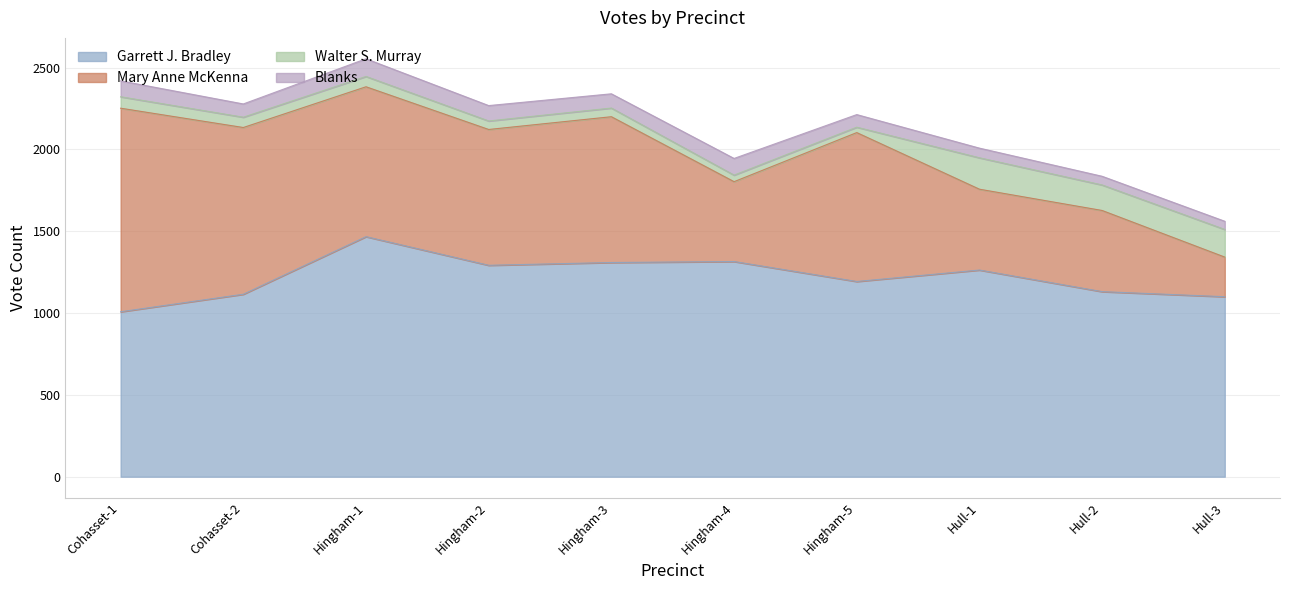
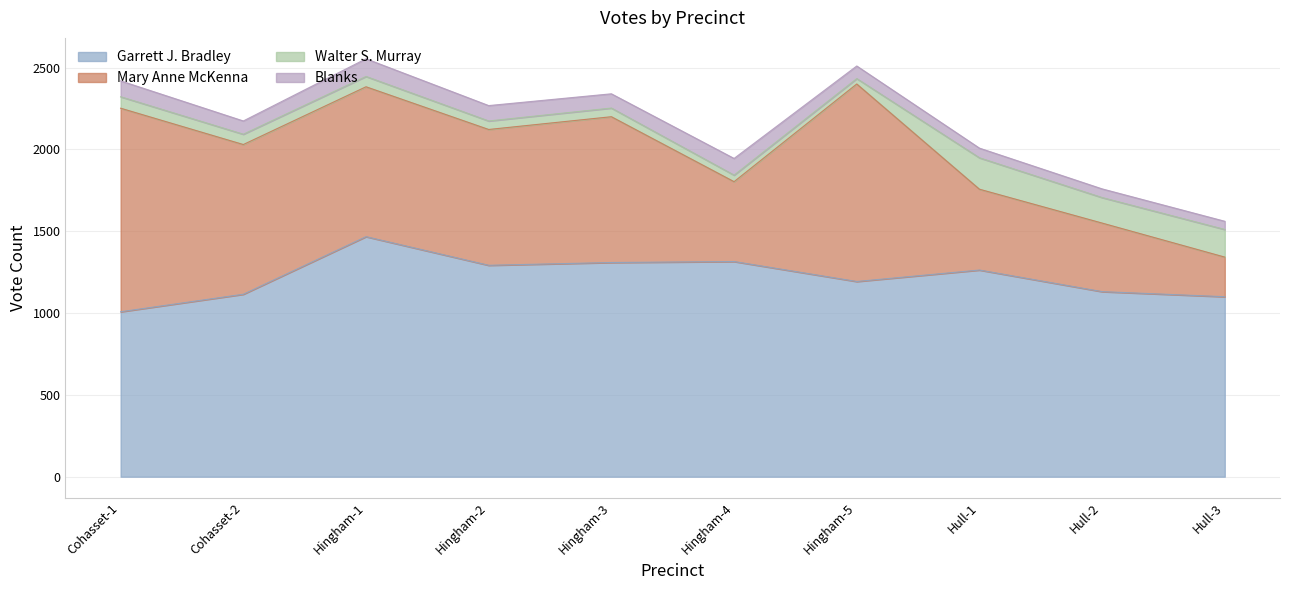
Mary Anne McKenna, Cohasset-2: 1020 -> 920
Mary Anne McKenna, Hingham-5: 910 -> 1210
Mary Anne McKenna, Hull-2: 500 -> 420
